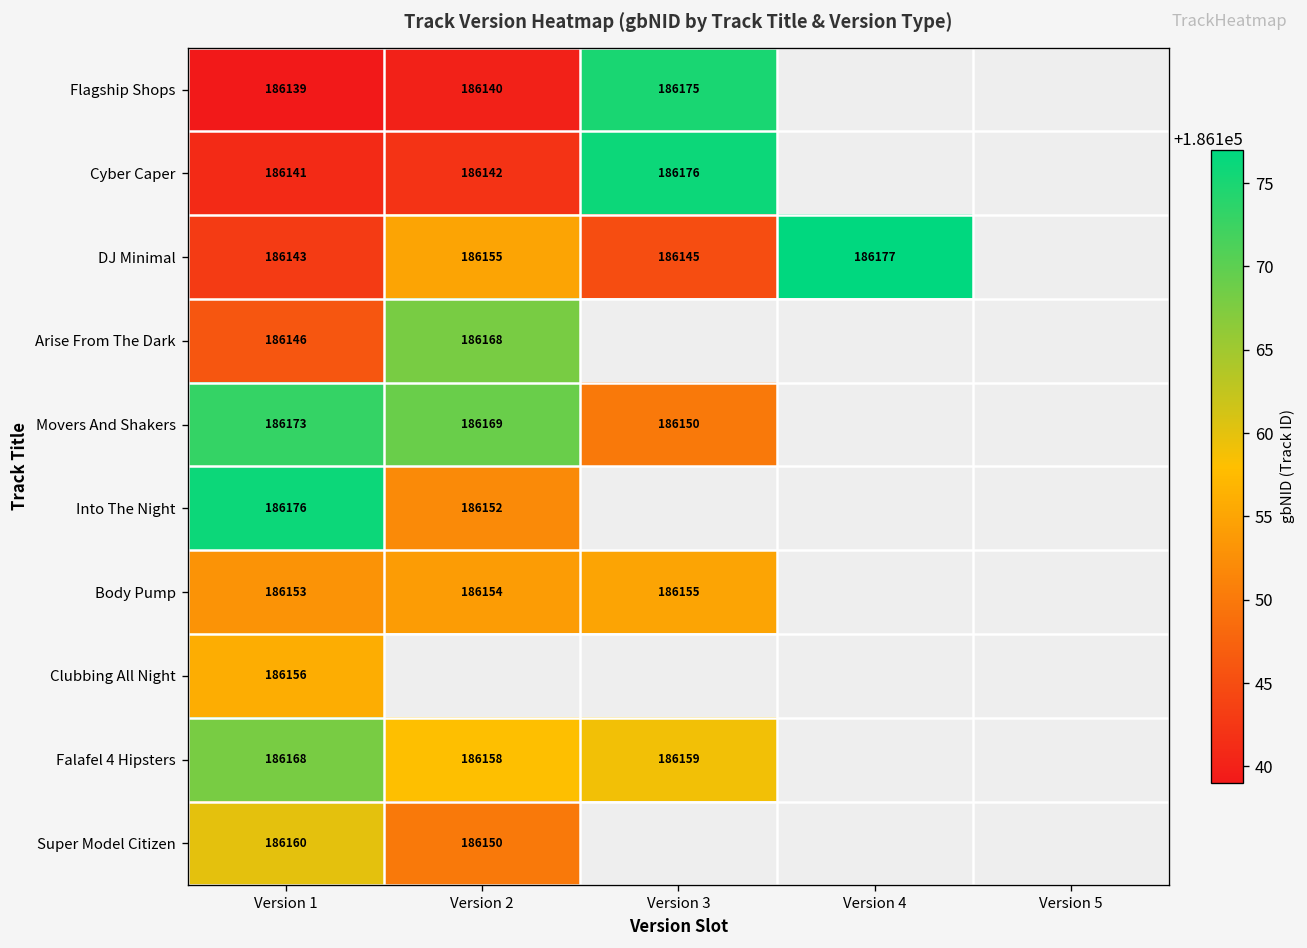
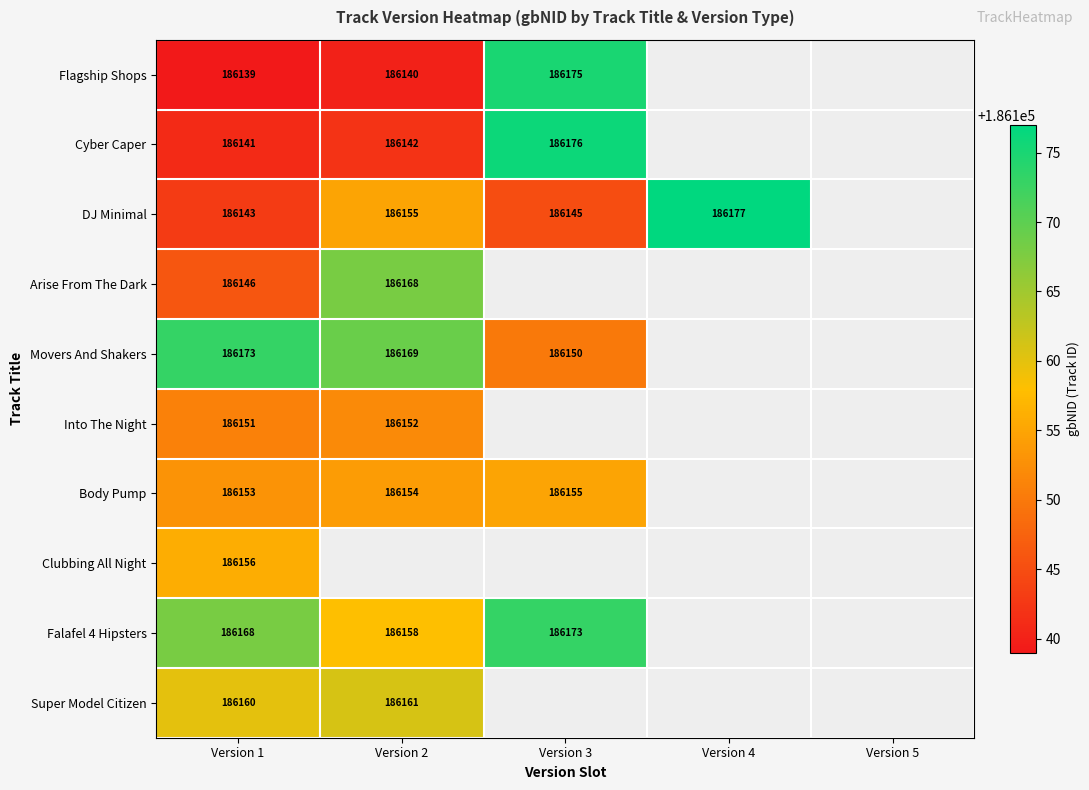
Into The Night, Version 1: 186176 -> 186151
Falafel 4 Hipsters, Version 3: 186159 -> 186173
Super Model Citizen, Version 2: 186150 -> 186161
